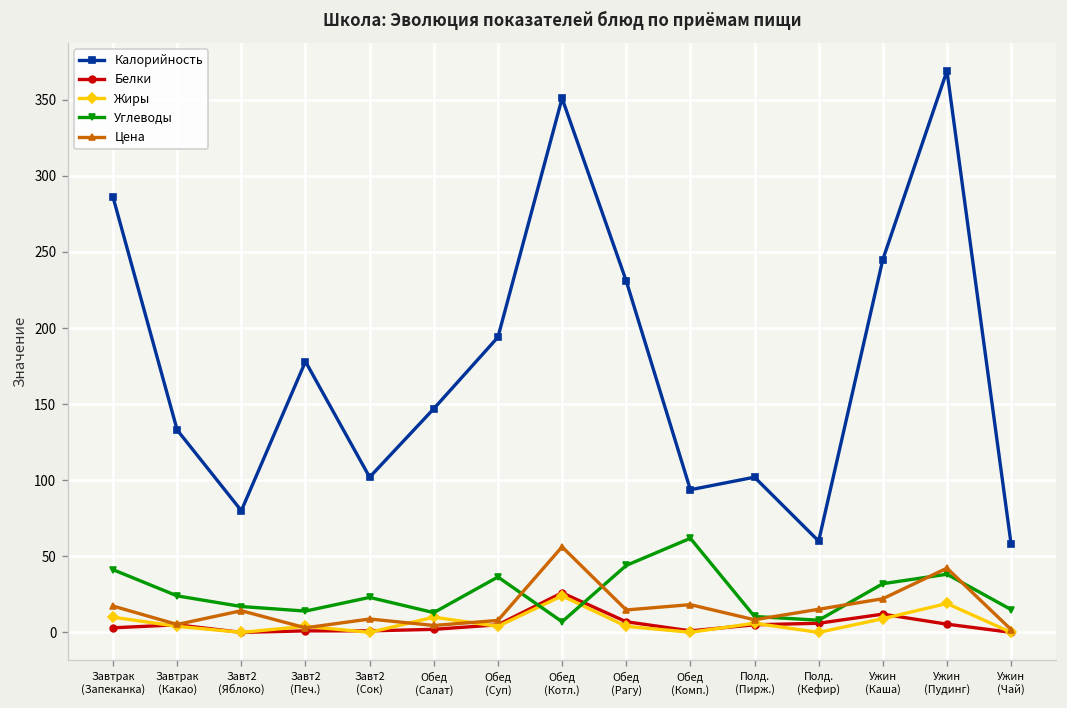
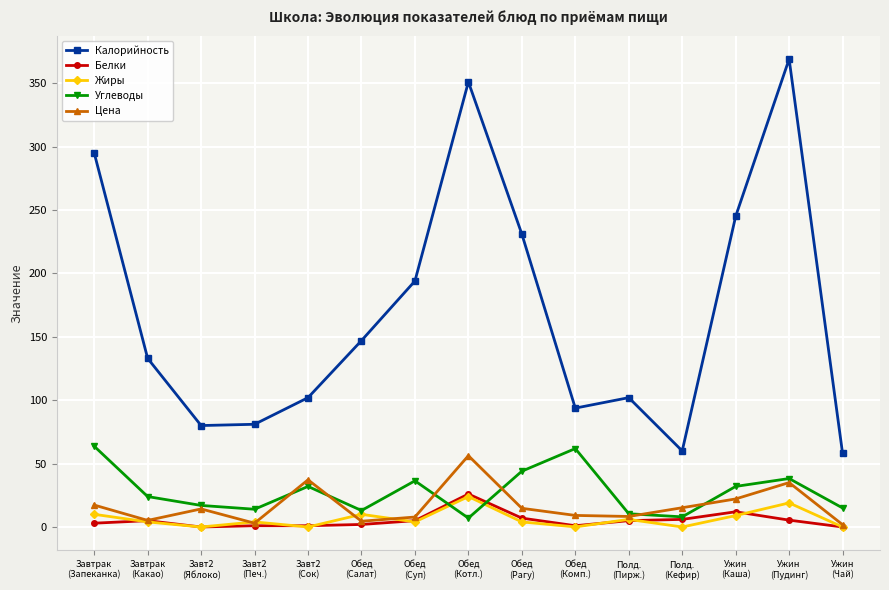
Калорийность, Завтрак (Запеканка): 286 -> 295
Углеводы, Завтрак (Запеканка): 41 -> 64
Калорийность, Завт2 (Печ.): 178 -> 81
Углеводы, Завт2 (Сок): 23 -> 32
Цена, Завт2 (Сок): 9 -> 37
Цена, Обед (Комп.): 18 -> 9
Цена, Ужин (Пудинг): 42 -> 35
